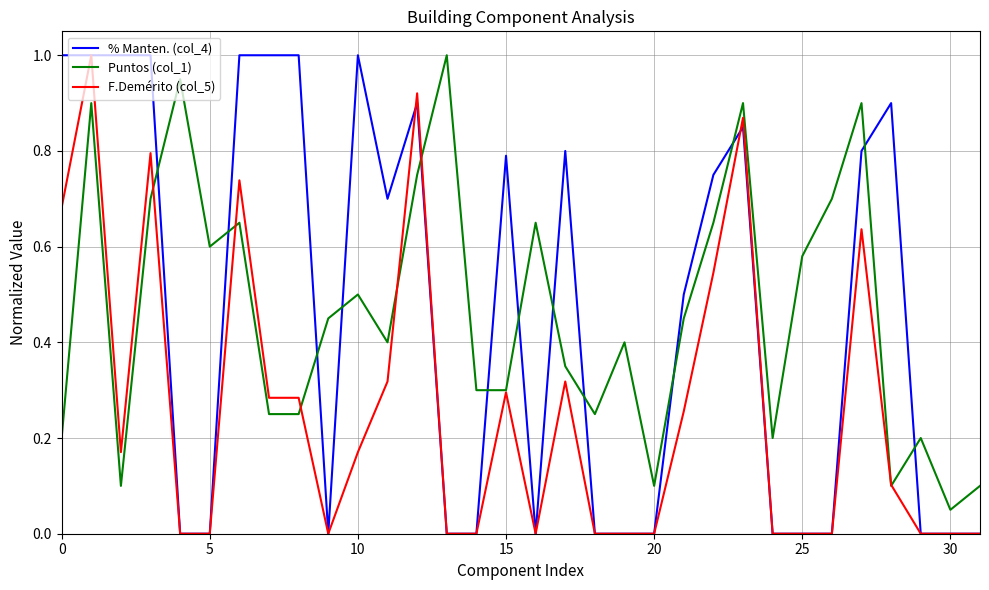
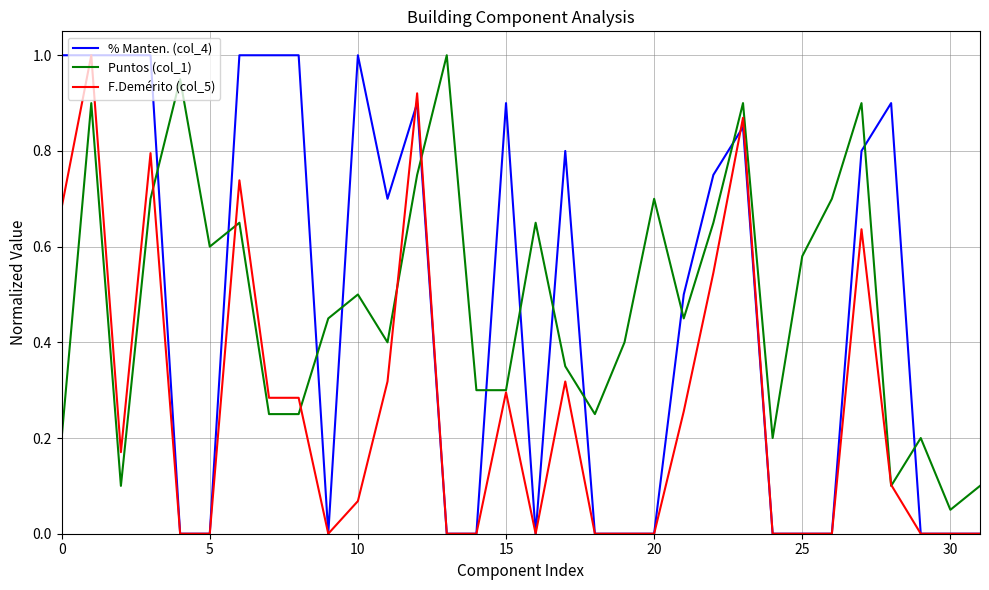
F.Demérito (col_5), 10: 0.17 -> 0.07
% Manten. (col_4), 15: 0.79 -> 0.90
Puntos (col_1), 20: 0.10 -> 0.70
